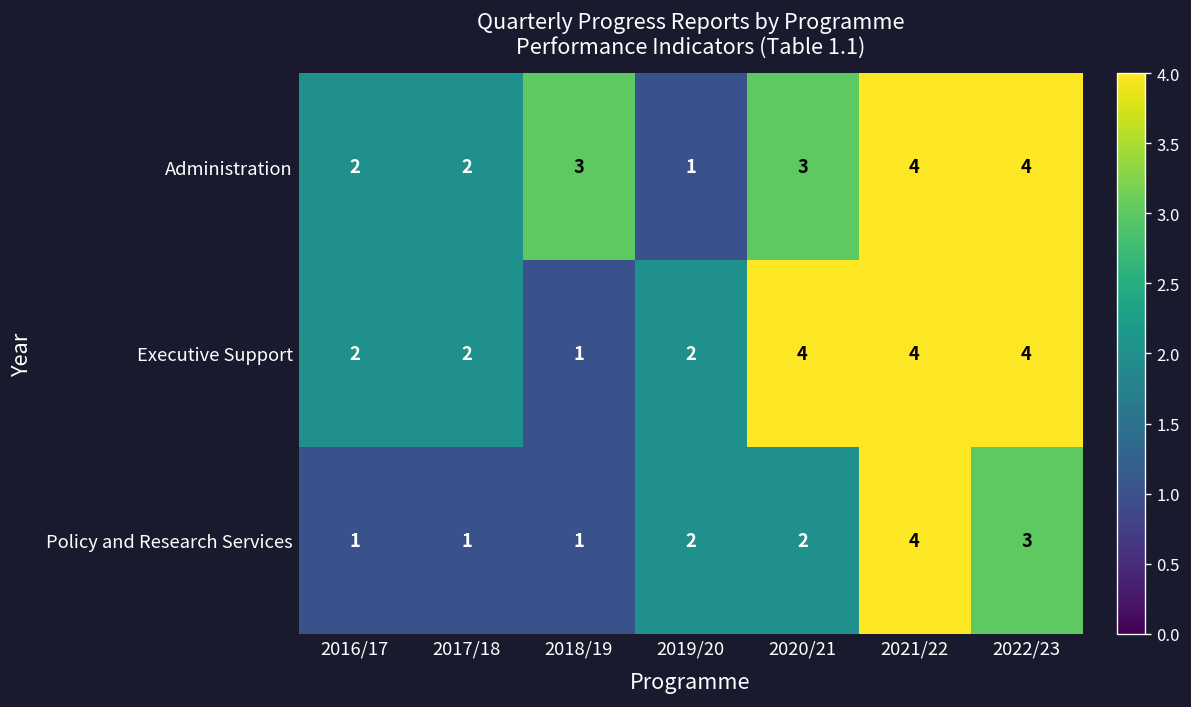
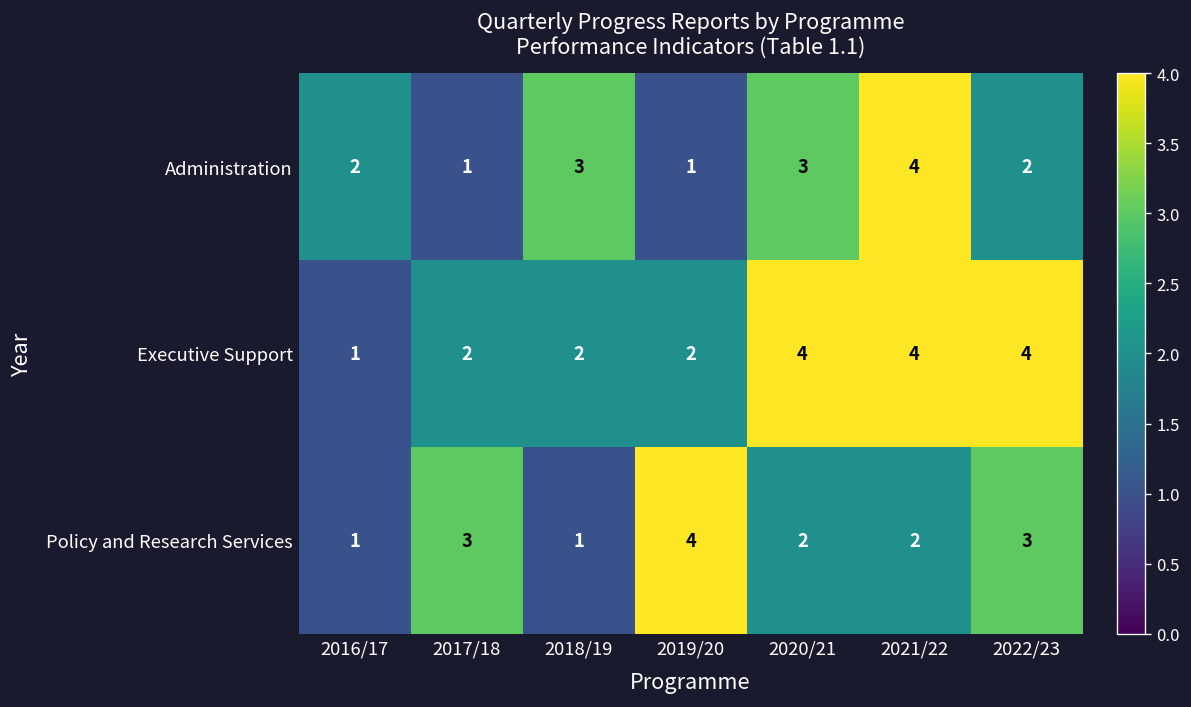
Administration, 2017/18: 2 -> 1
Administration, 2022/23: 4 -> 2
Executive Support, 2016/17: 2 -> 1
Executive Support, 2018/19: 1 -> 2
Policy and Research Services, 2017/18: 1 -> 3
Policy and Research Services, 2019/20: 2 -> 4
Policy and Research Services, 2021/22: 4 -> 2
